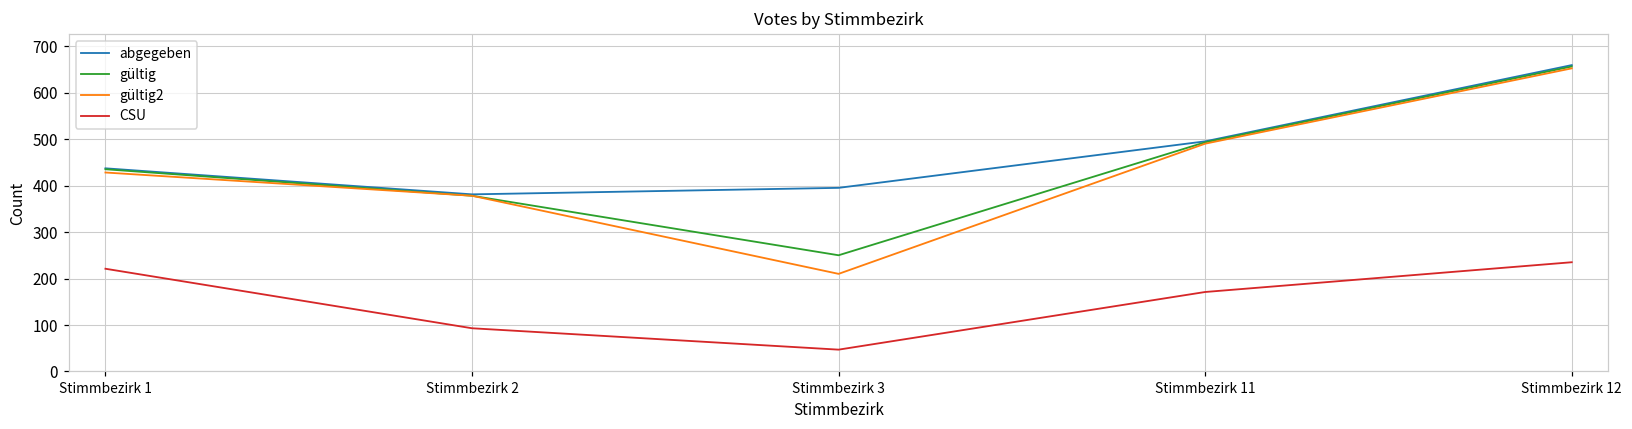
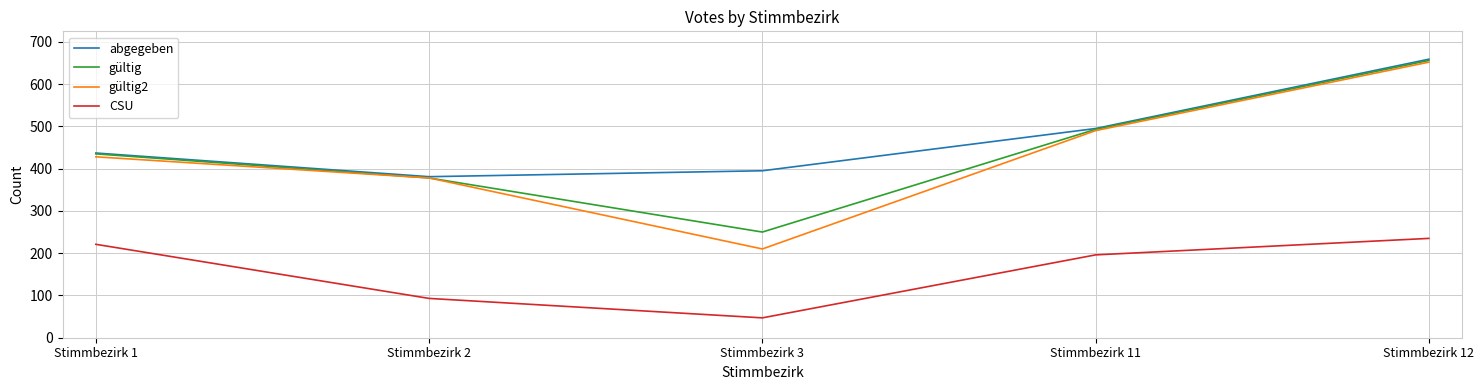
CSU, Stimmbezirk 11: 170 -> 200
